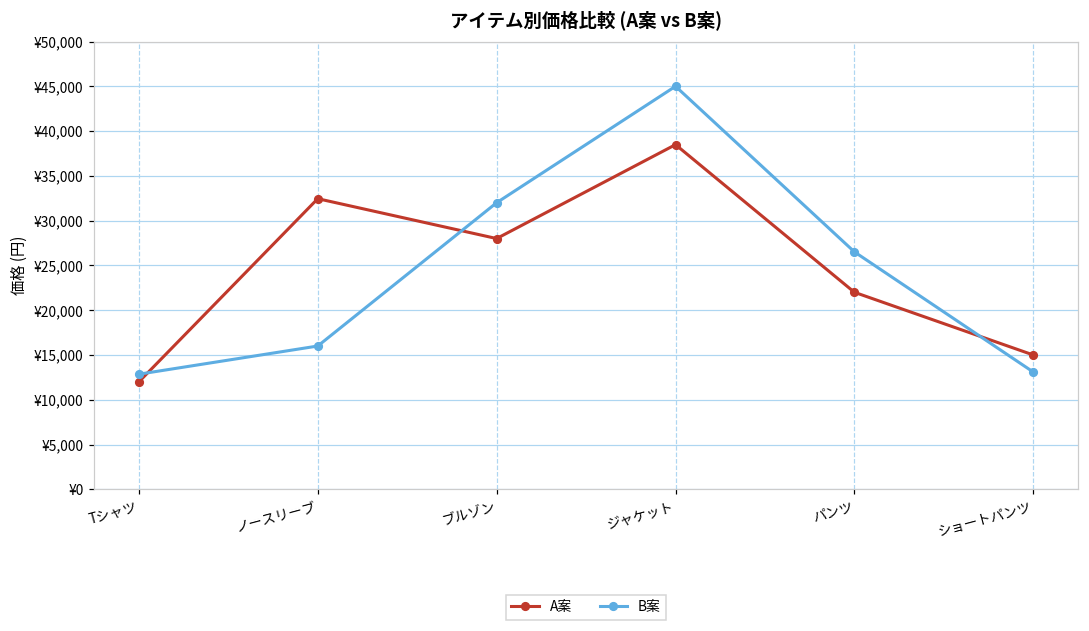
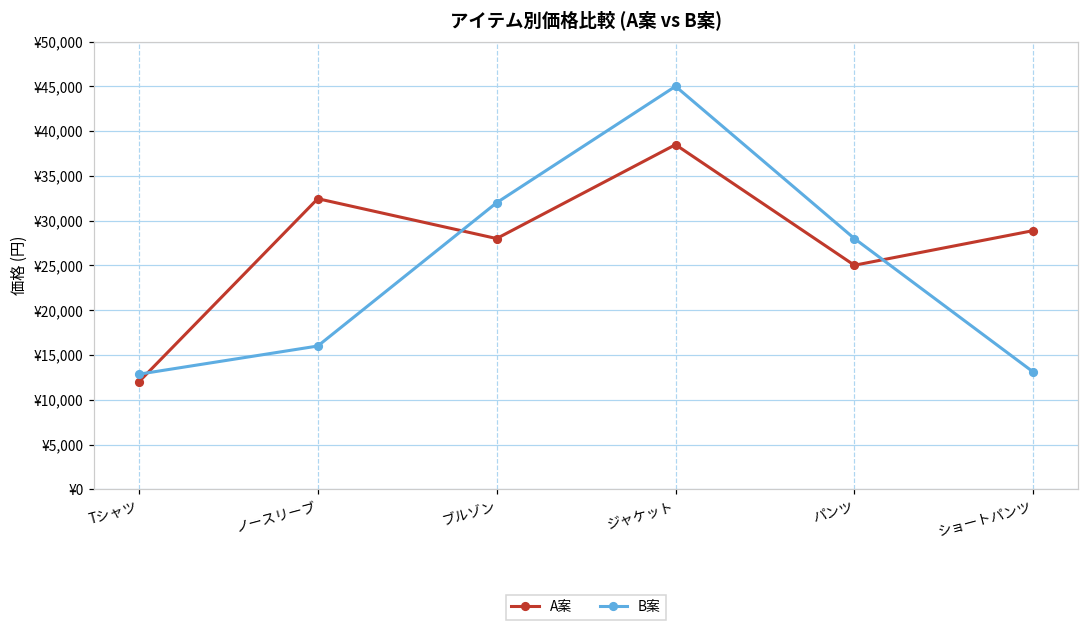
A案, パンツ: ¥22,000 -> ¥25,000
B案, パンツ: ¥27,000 -> ¥28,000
A案, ショートパンツ: ¥15,000 -> ¥29,000
